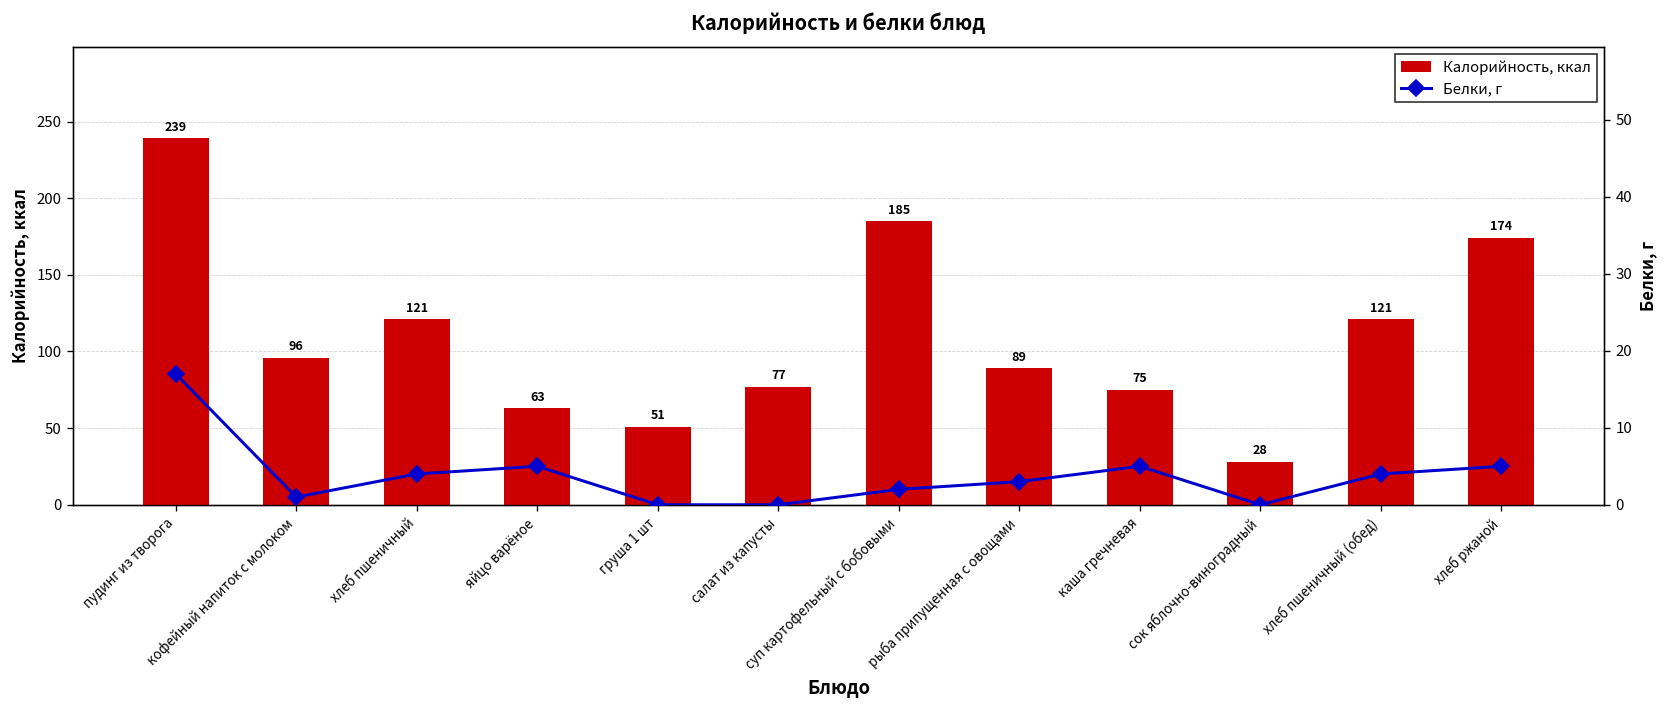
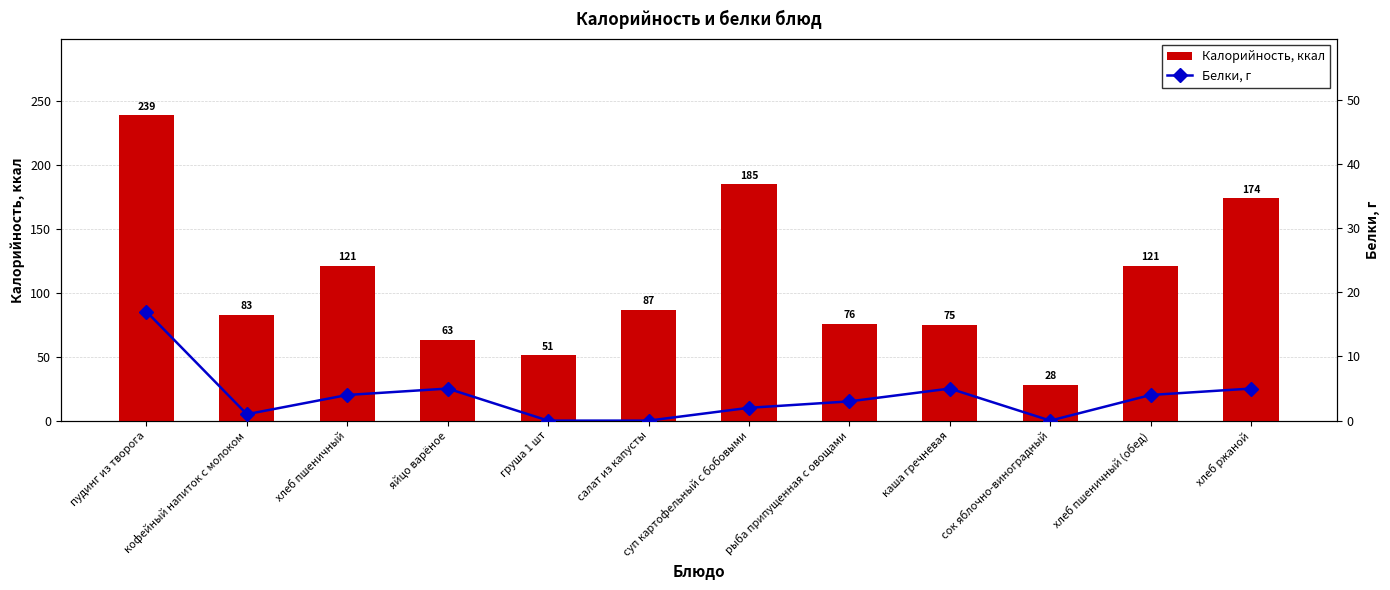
Калорийность, ккал, кофейный напиток с молоком: 96 -> 83
Калорийность, ккал, салат из капусты: 77 -> 87
Калорийность, ккал, рыба припущенная с овощами: 89 -> 76
